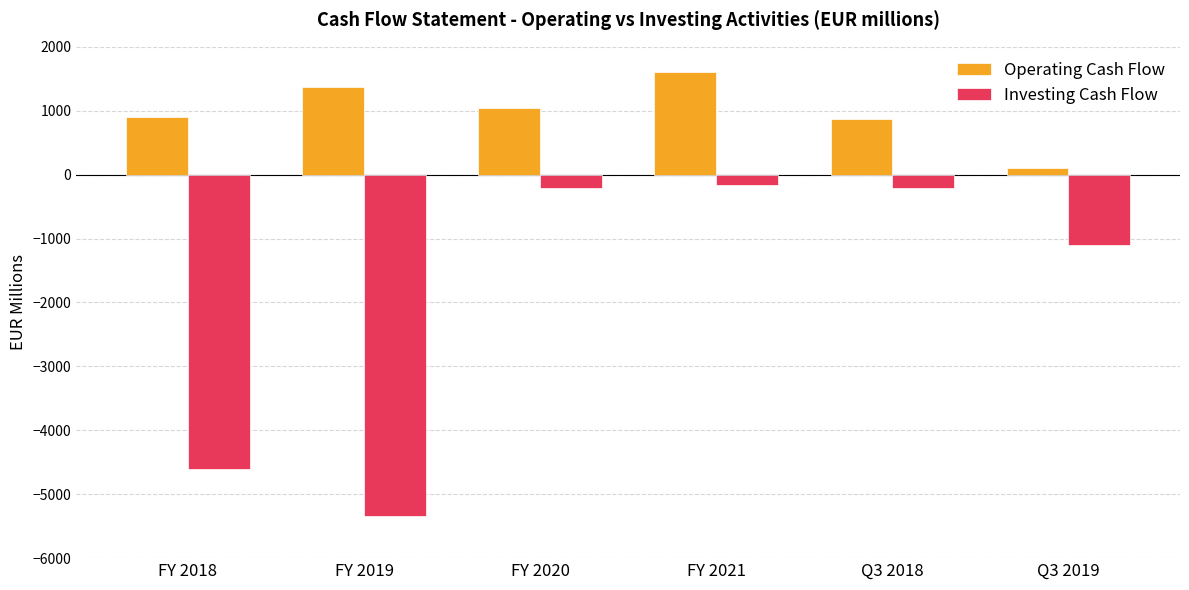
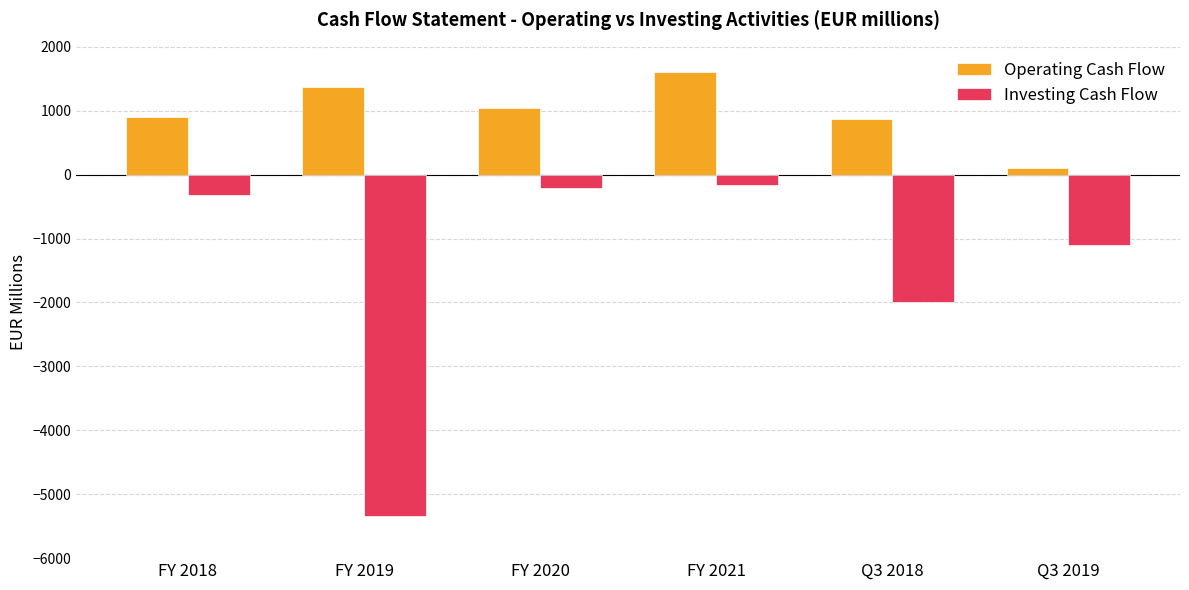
Investing Cash Flow, FY 2018: -4600 -> -300
Investing Cash Flow, Q3 2018: -200 -> -2000
